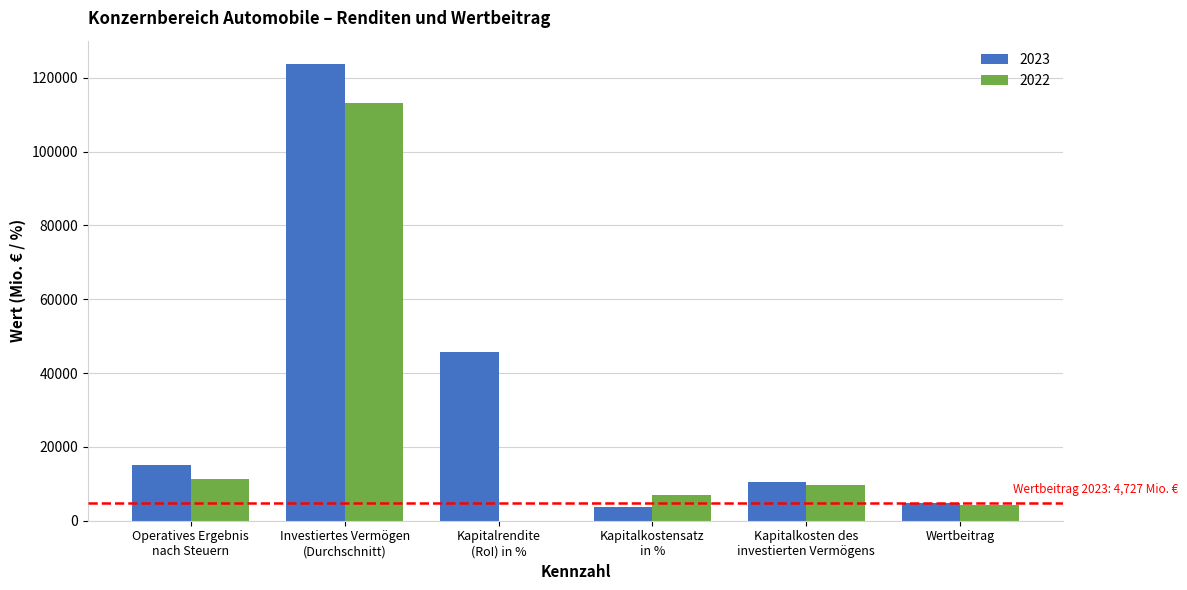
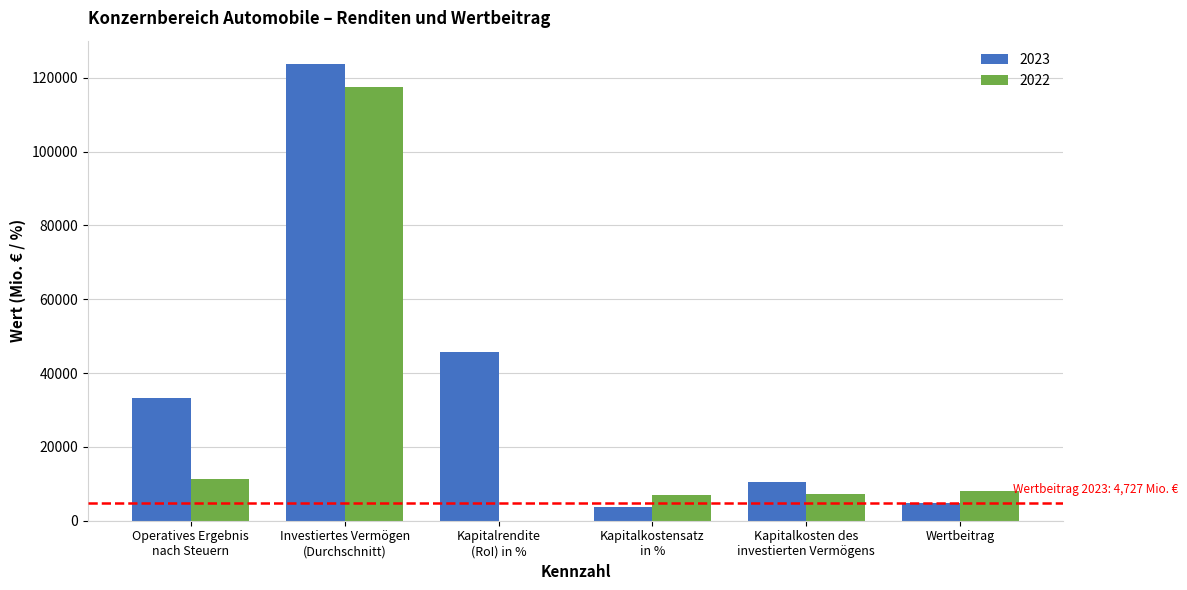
2023, Operatives Ergebnis nach Steuern: 15000 -> 33000
2022, Investiertes Vermögen (Durchschnitt): 113000 -> 117000
2022, Kapitalkosten des investierten Vermögens: 10000 -> 7000
2022, Wertbeitrag: 4000 -> 8000
